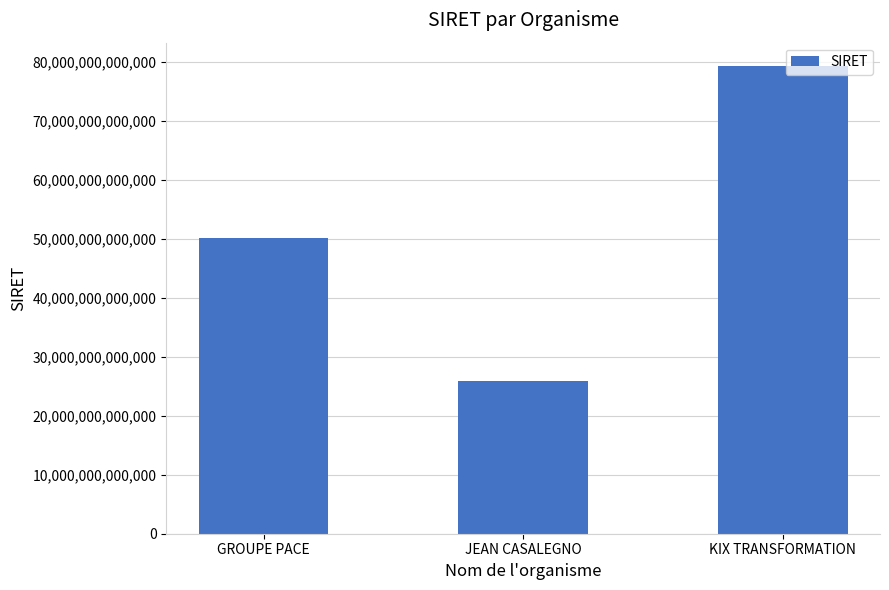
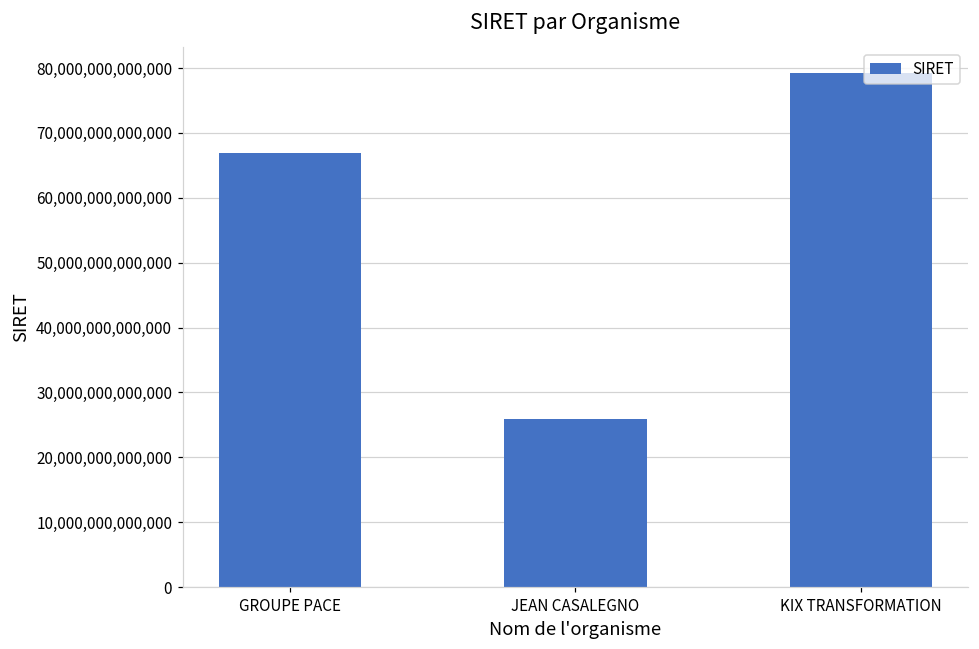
GROUPE PACE: 50,000,000,000,000 -> 67,000,000,000,000
